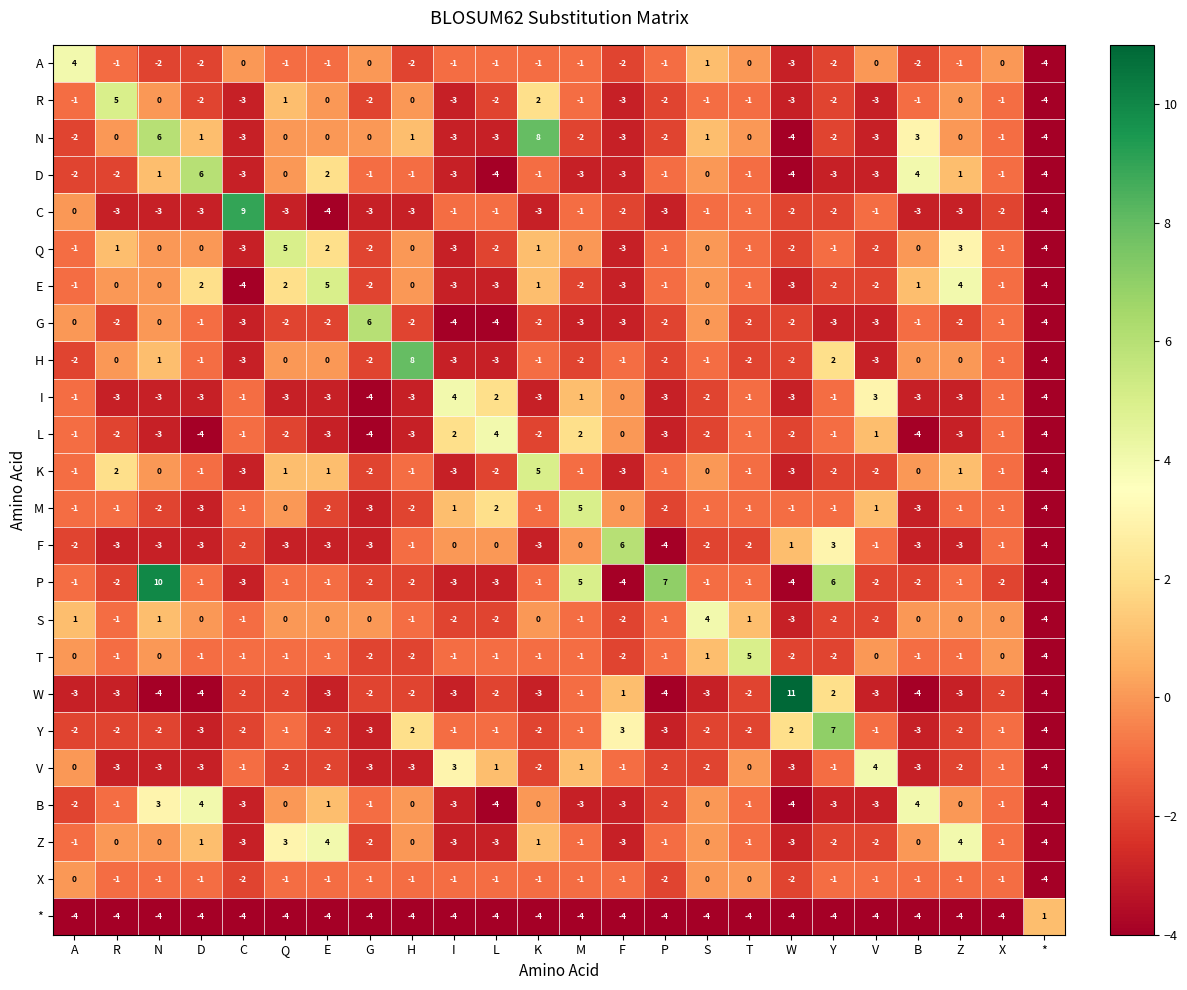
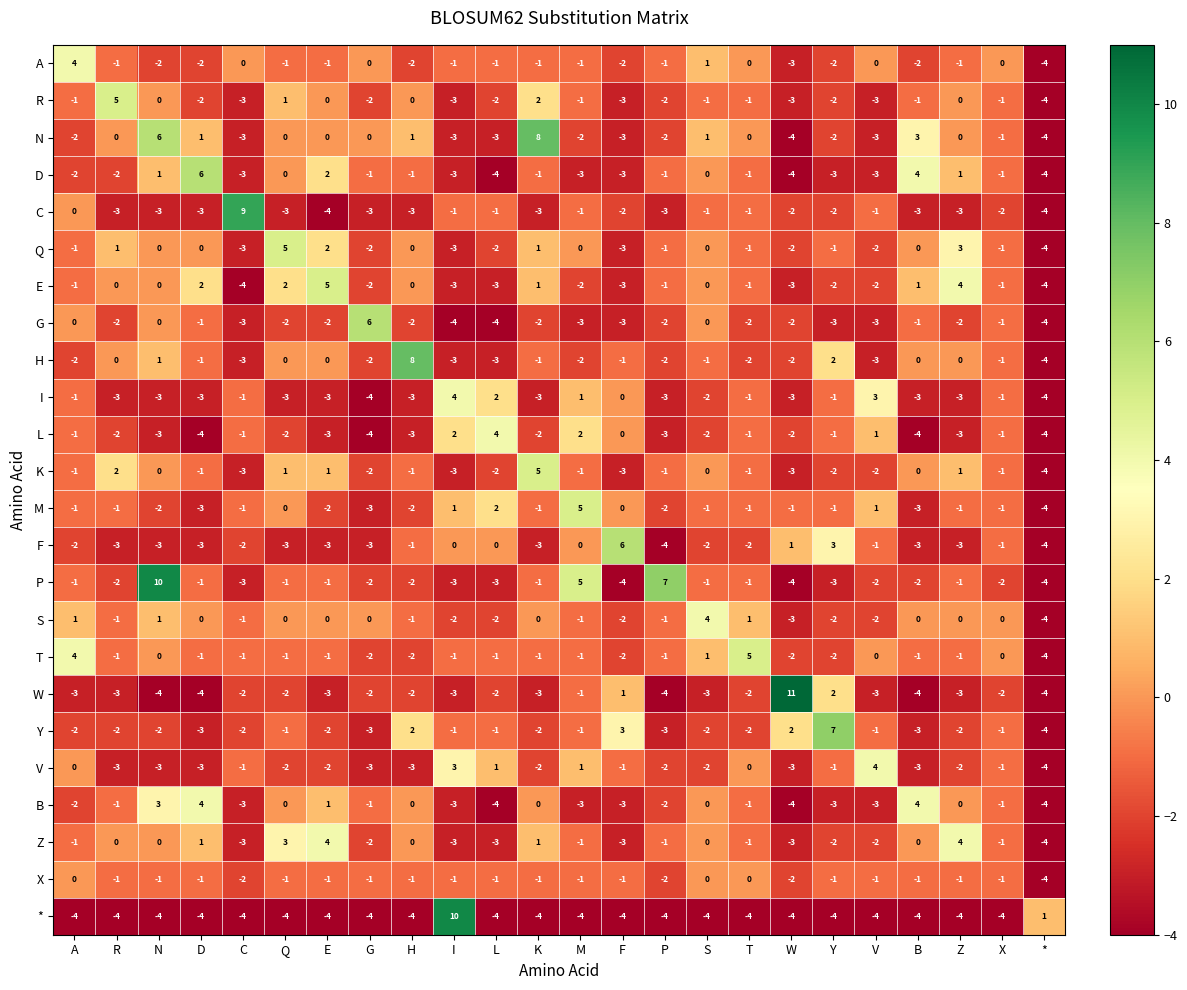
P, Y: 6 -> -3
T, A: 0 -> 4
*, I: -4 -> 10
